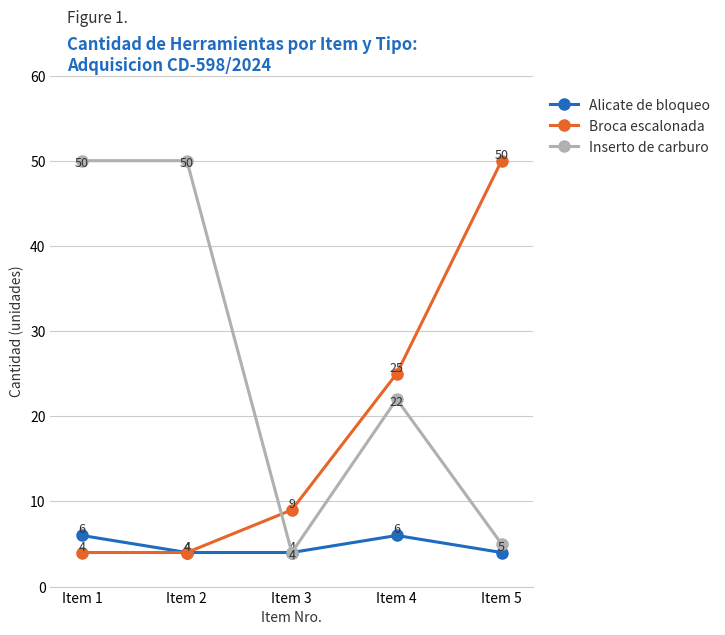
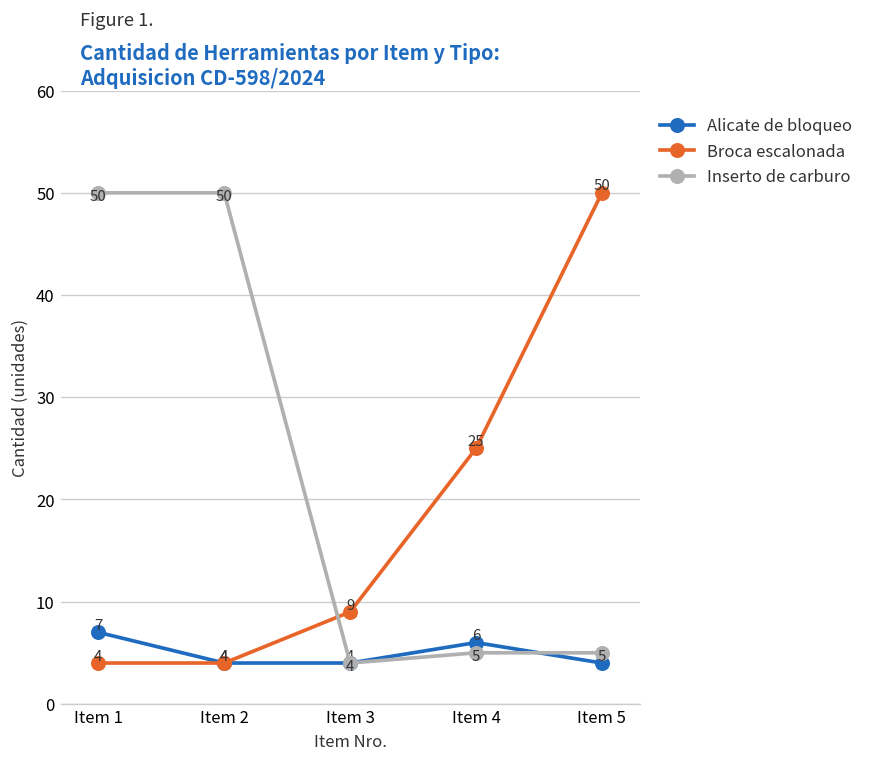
Alicate de bloqueo, Item 1: 6 -> 7
Inserto de carburo, Item 4: 22 -> 5
